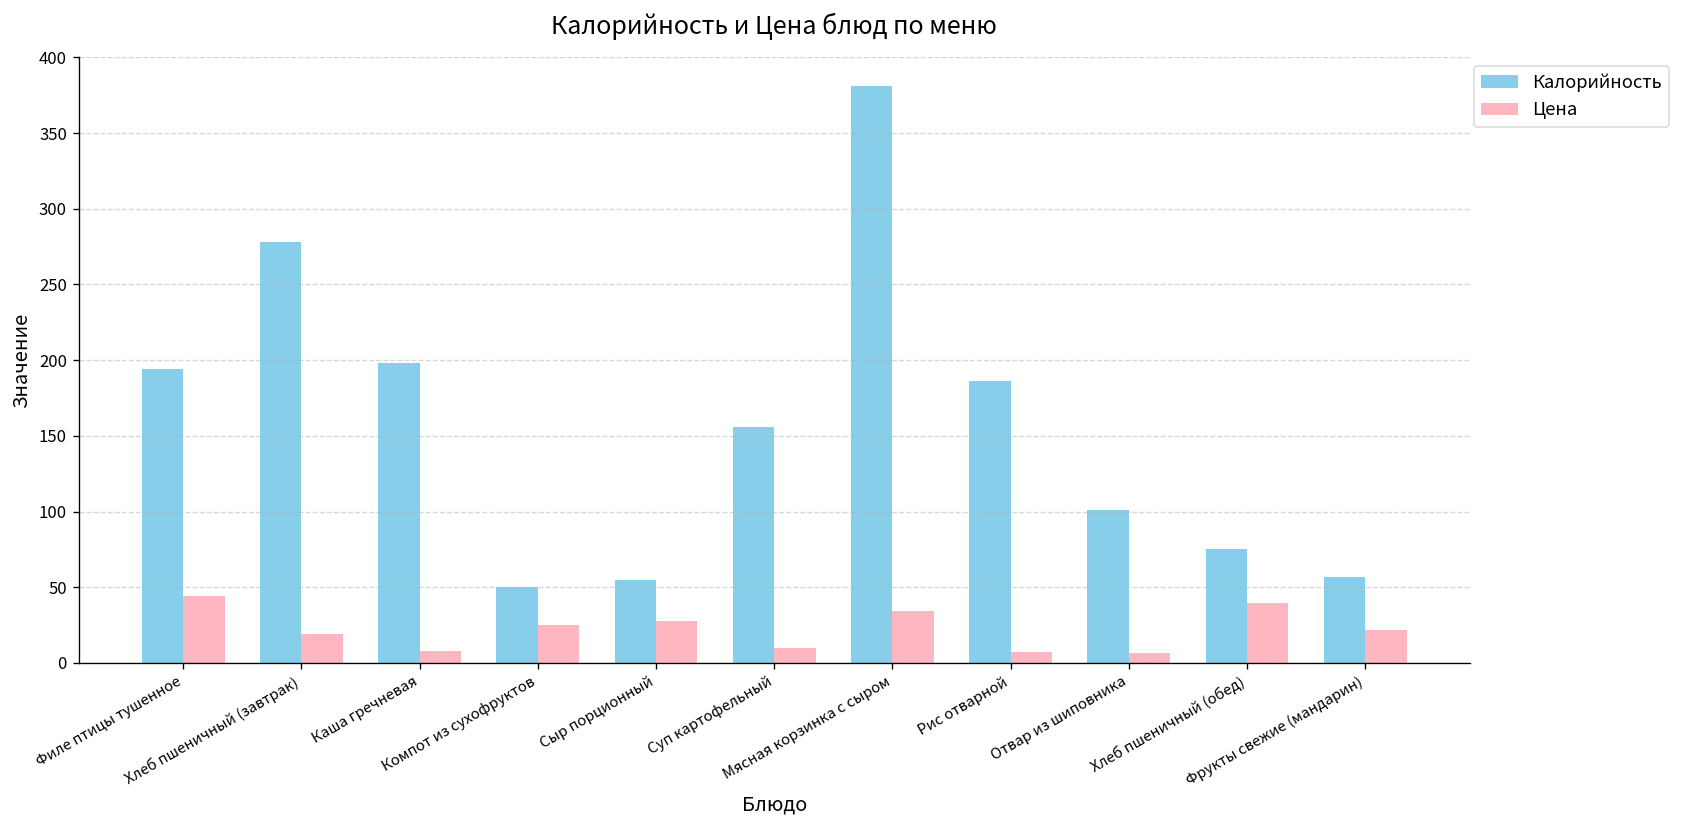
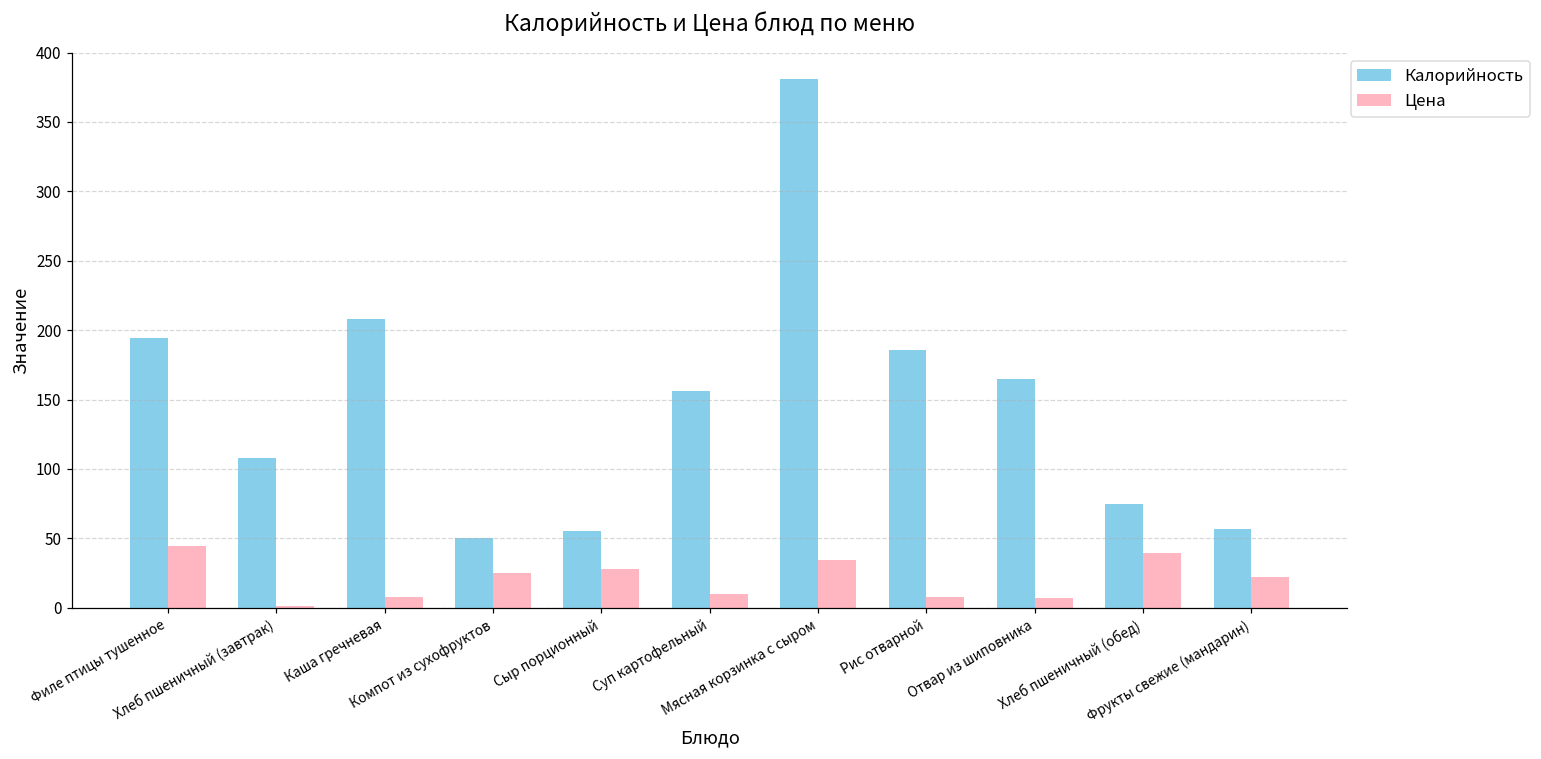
Калорийность, Хлеб пшеничный (завтрак): 278 -> 108
Цена, Хлеб пшеничный (завтрак): 19 -> 1
Калорийность, Каша гречневая: 198 -> 208
Калорийность, Отвар из шиповника: 101 -> 165
